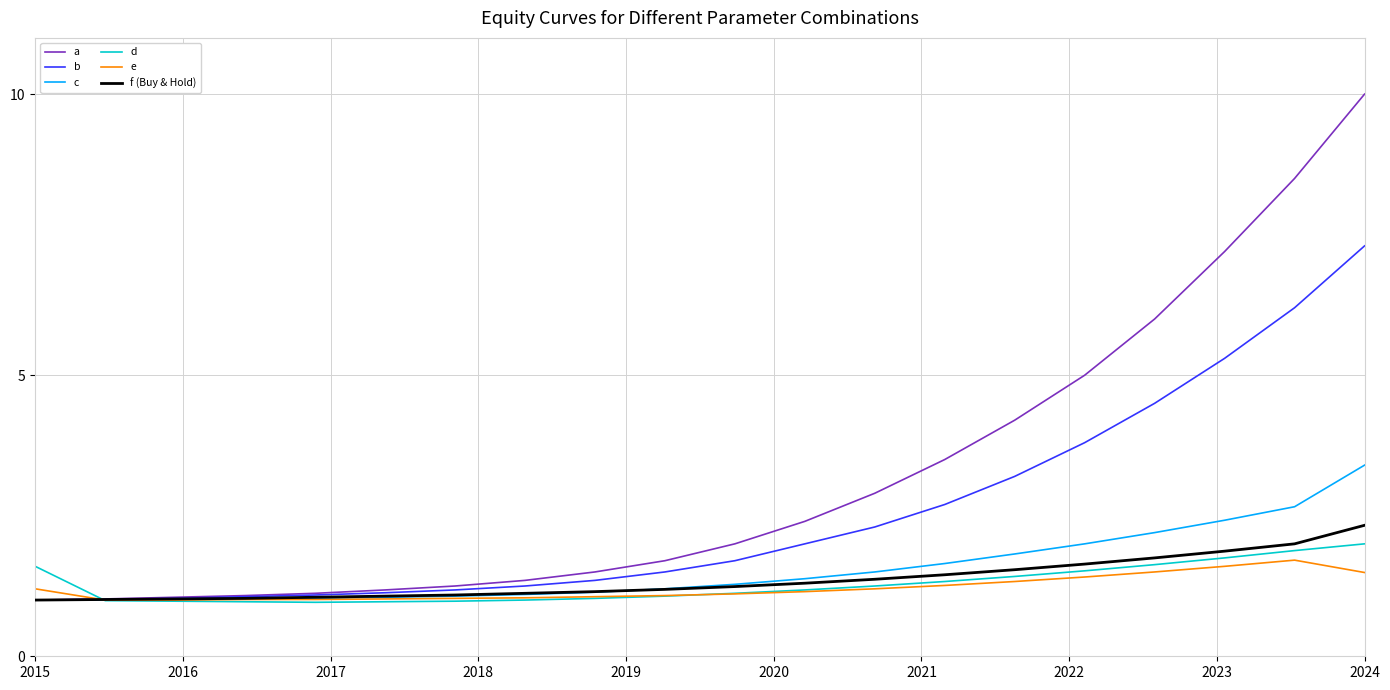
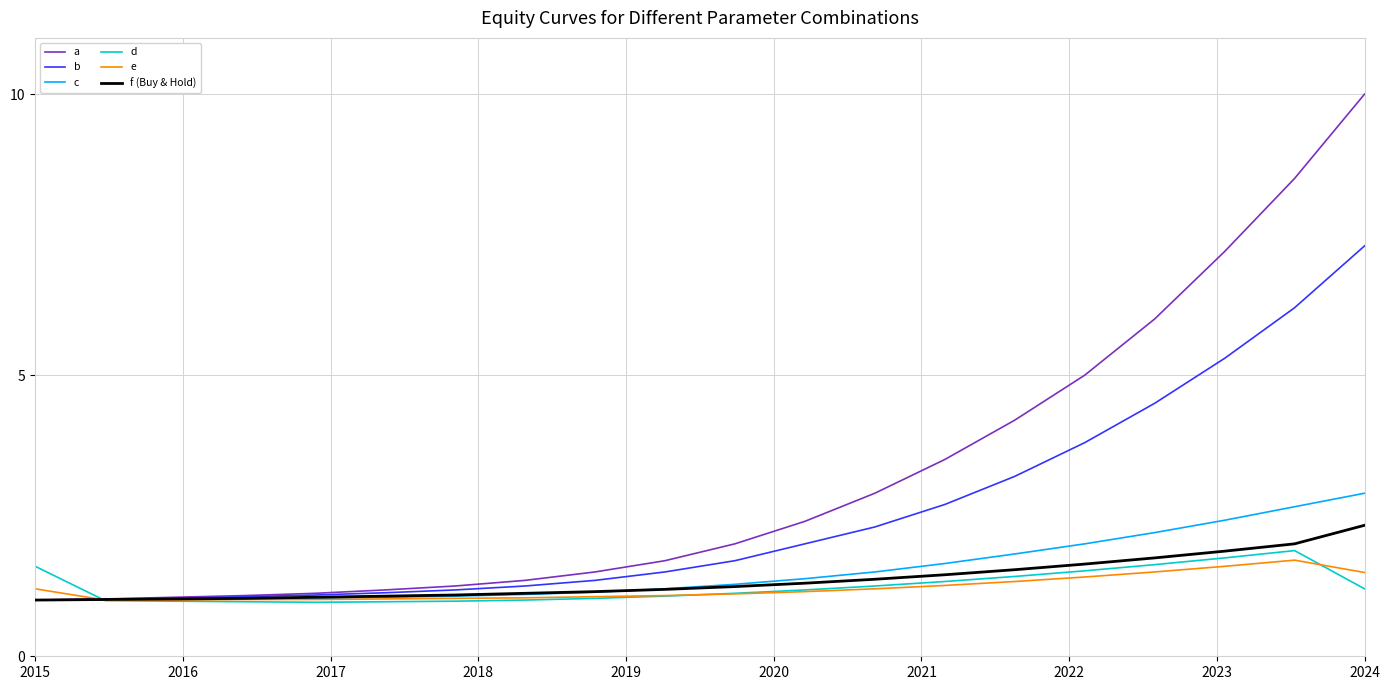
c, 2024: 3.4 -> 2.9
d, 2024: 2.0 -> 1.2
